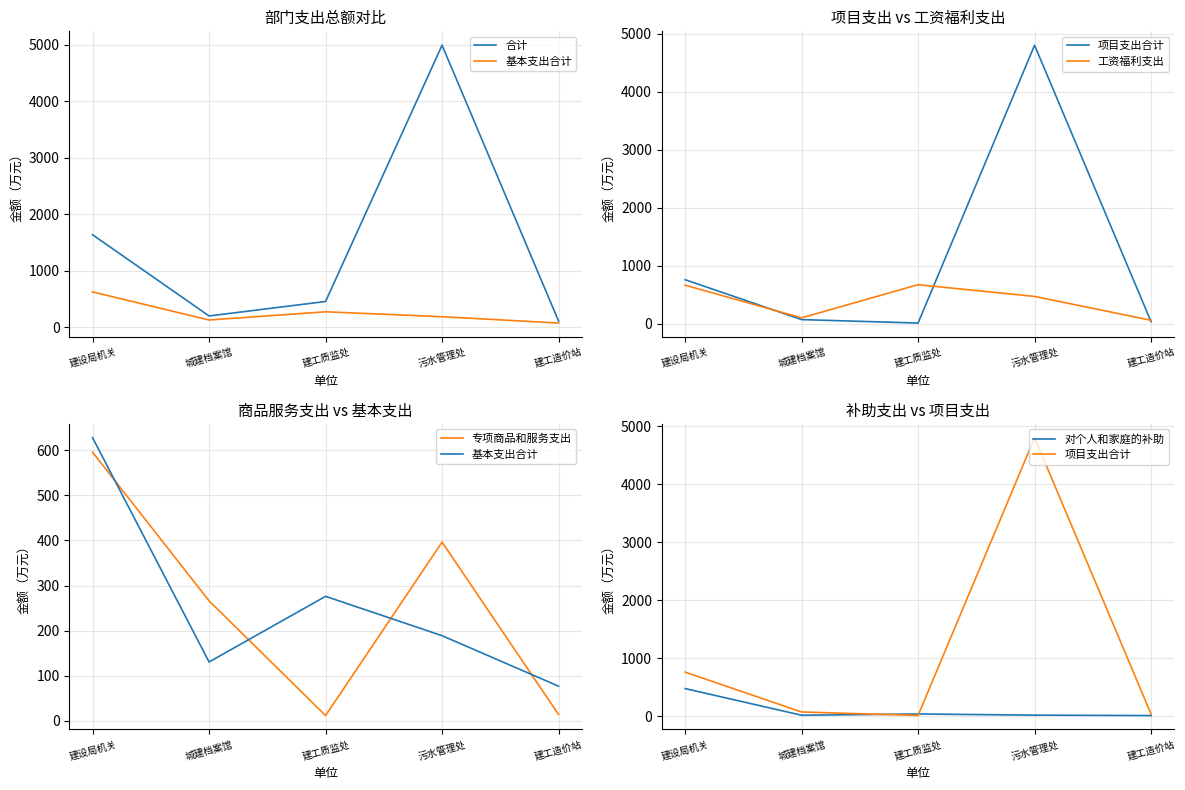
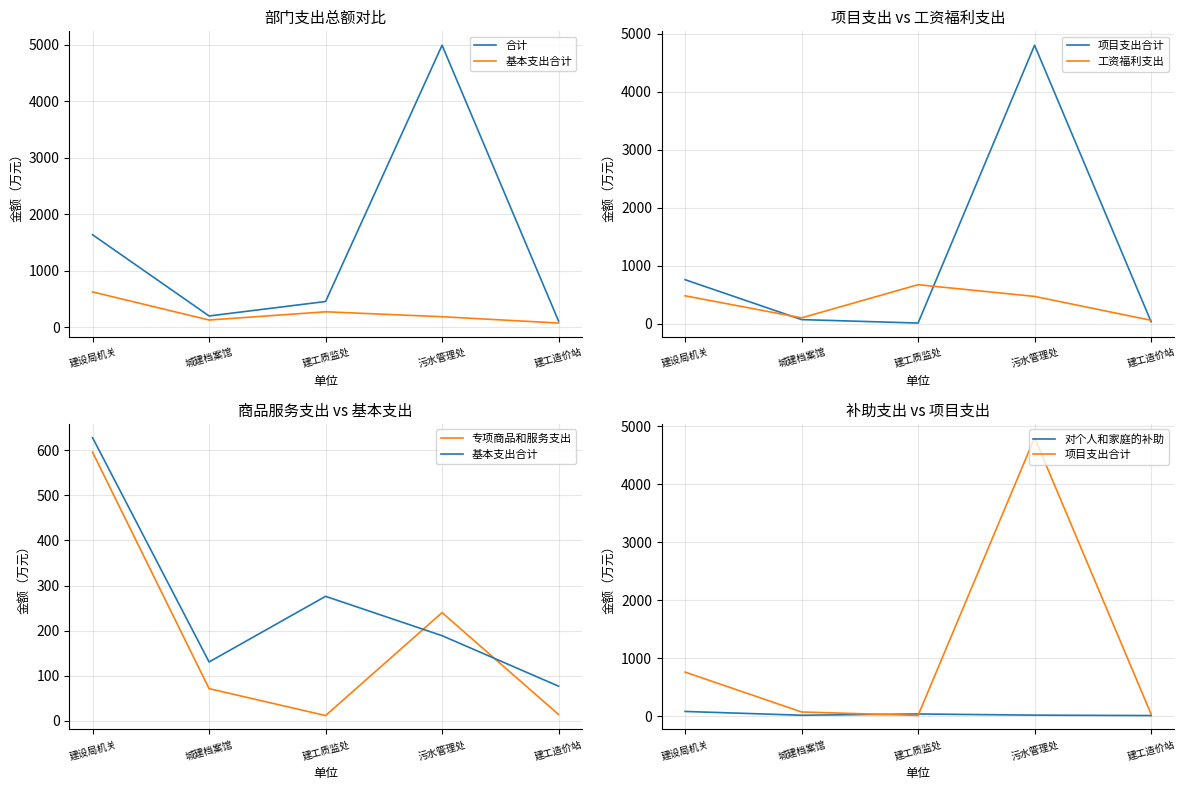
项目支出 vs 工资福利支出, 工资福利支出, 建设局机关: 700 -> 500
商品服务支出 vs 基本支出, 专项商品和服务支出, 城建档案馆: 270 -> 70
商品服务支出 vs 基本支出, 专项商品和服务支出, 污水管理处: 400 -> 240
补助支出 vs 项目支出, 对个人和家庭的补助, 建设局机关: 500 -> 100
